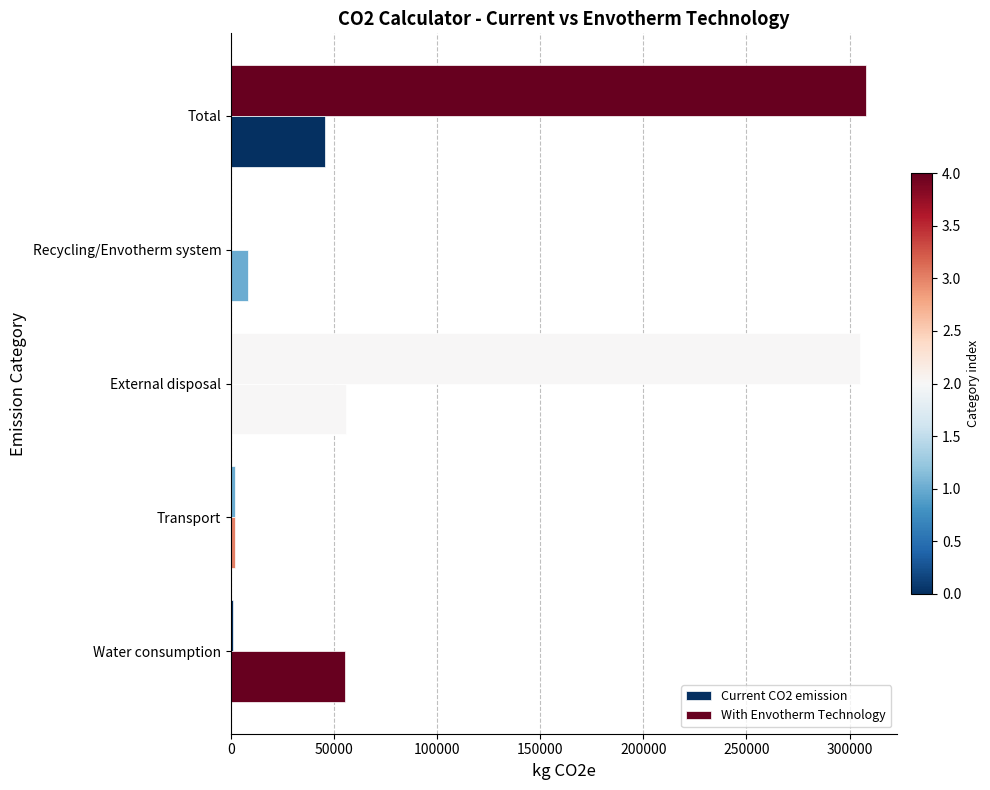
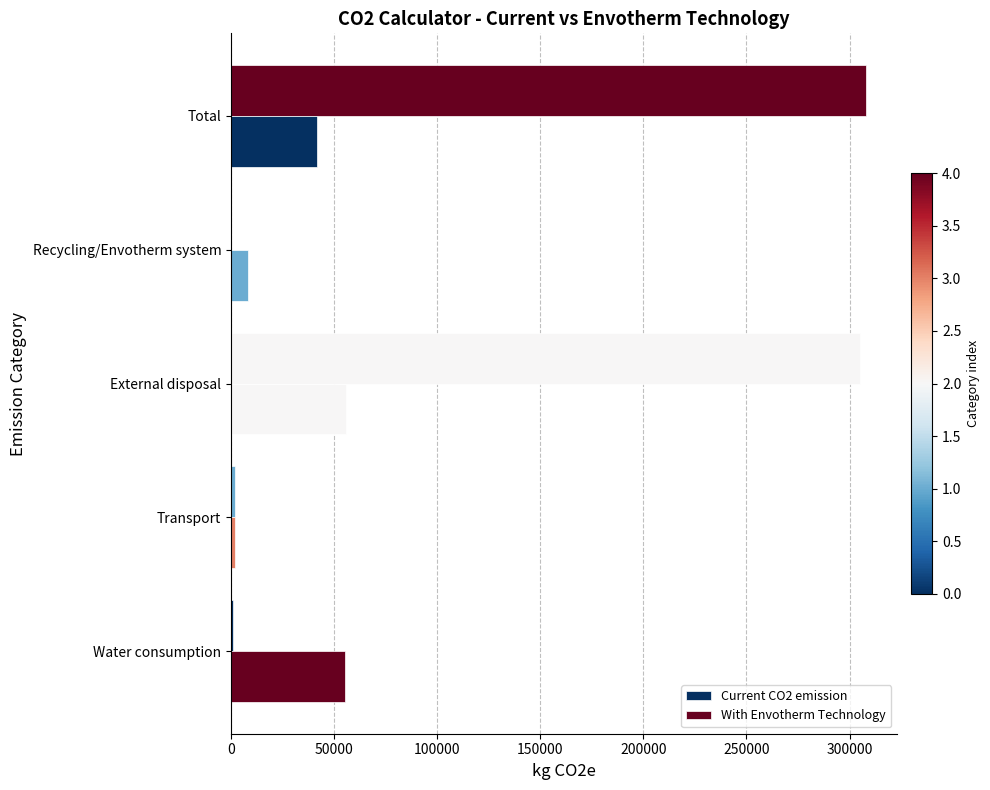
With Envotherm Technology, Total: 46000 -> 41000
